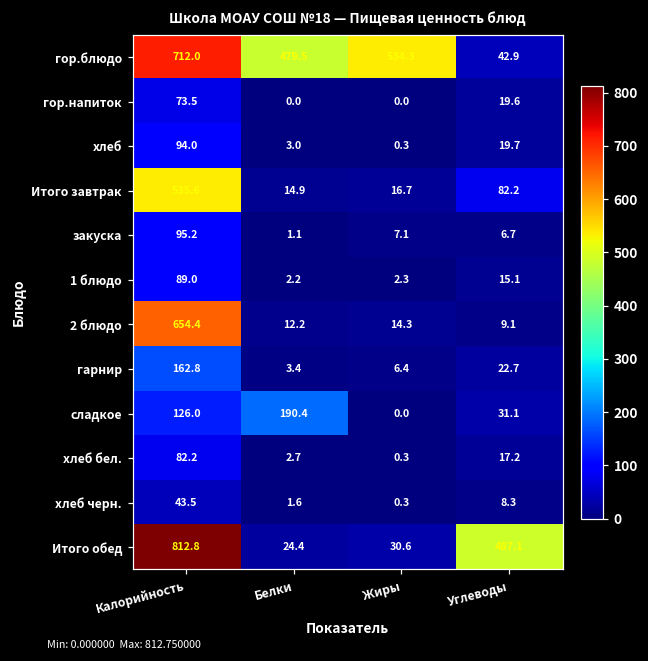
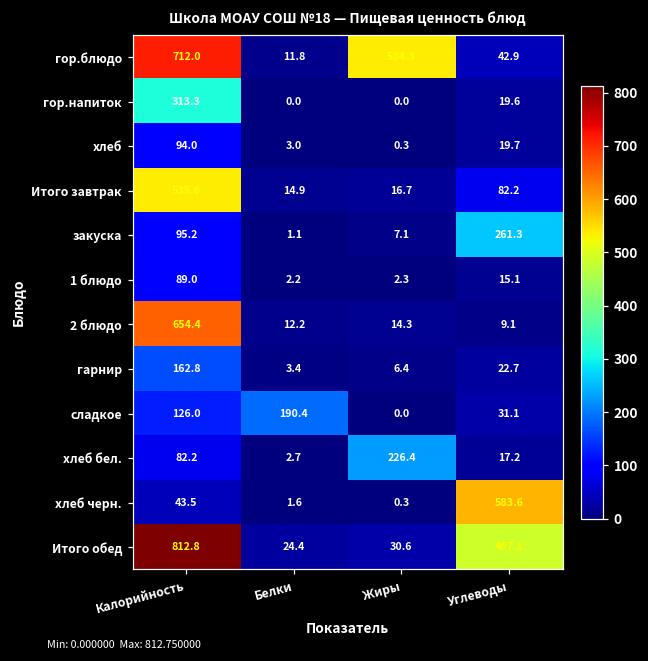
гор.блюдо, Белки: 479.5 -> 11.8
гор.напиток, Калорийность: 73.5 -> 313.3
закуска, Углеводы: 6.7 -> 261.3
хлеб бел., Жиры: 0.3 -> 226.4
хлеб черн., Углеводы: 8.3 -> 583.6
